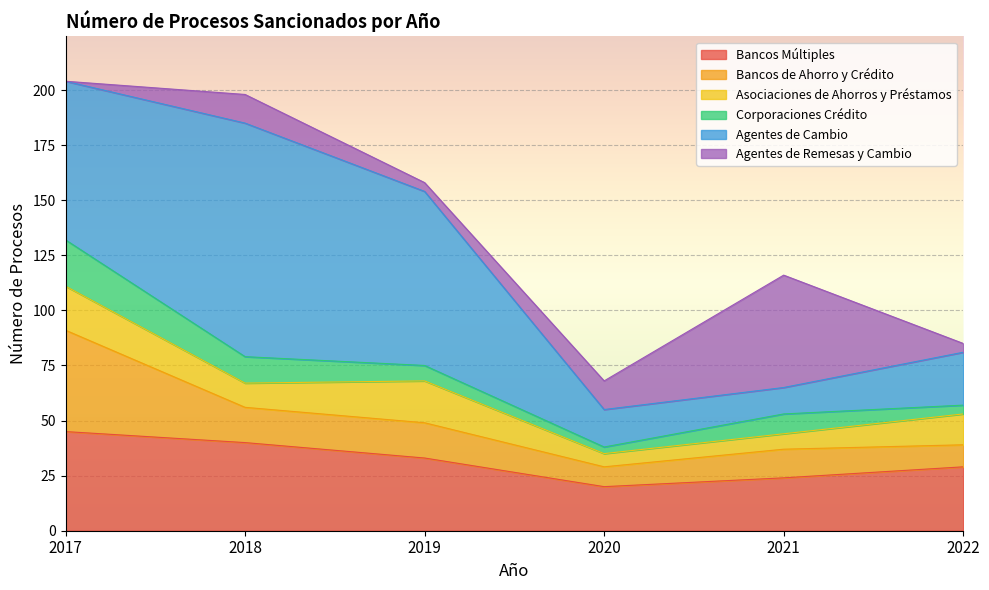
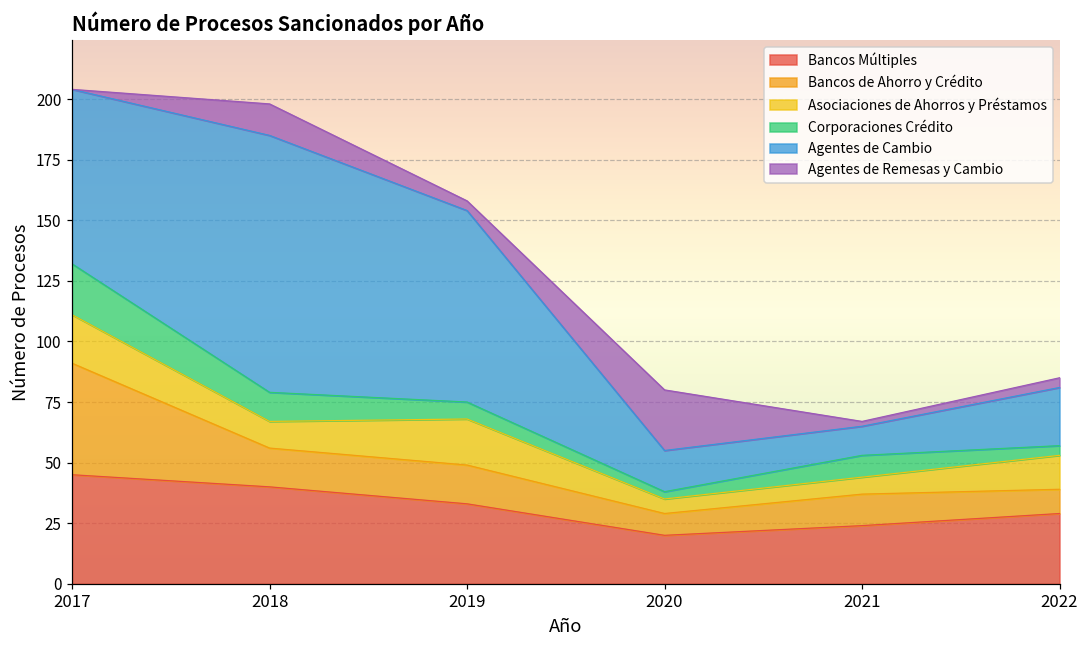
Agentes de Remesas y Cambio, 2020: 13 -> 25
Agentes de Remesas y Cambio, 2021: 51 -> 2
